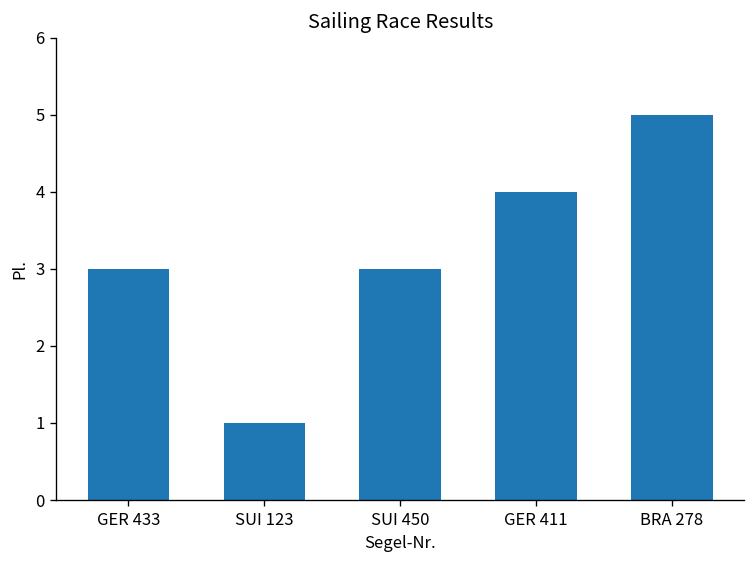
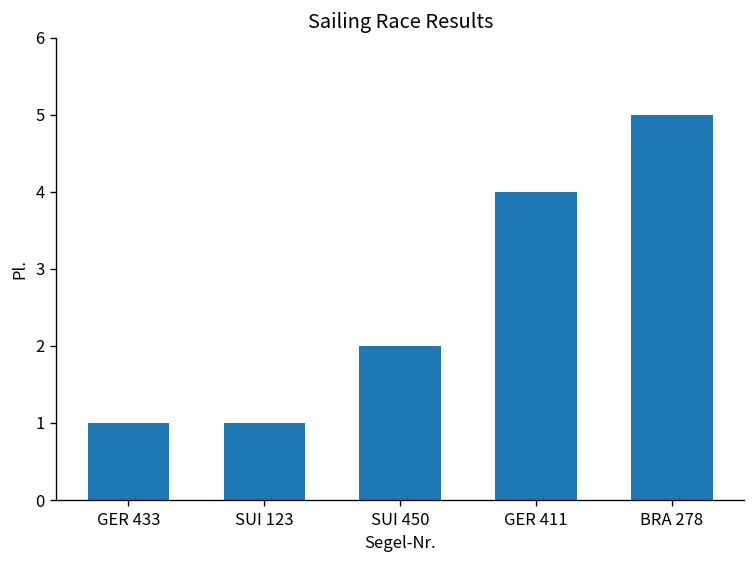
GER 433: 3 -> 1
SUI 450: 3 -> 2
